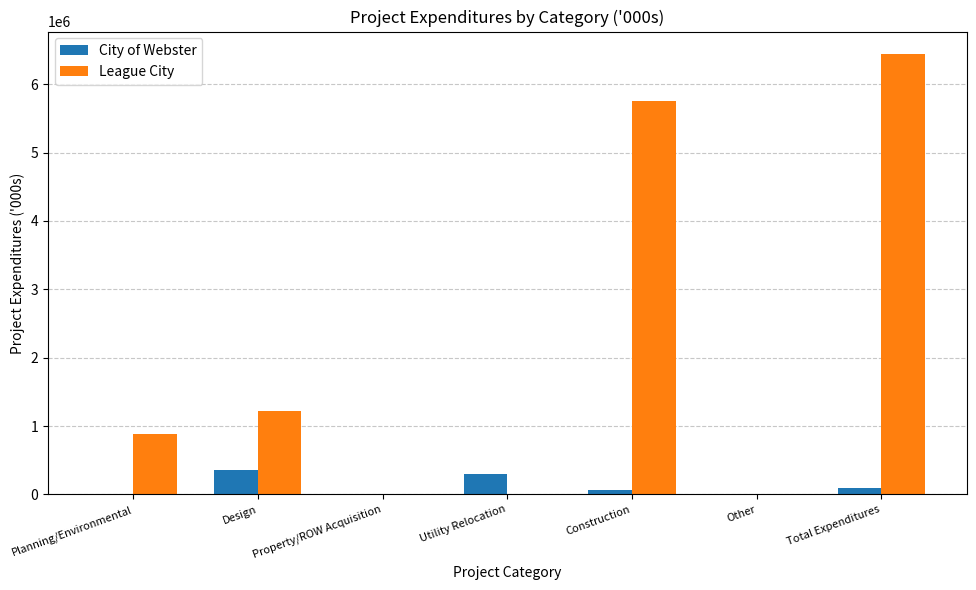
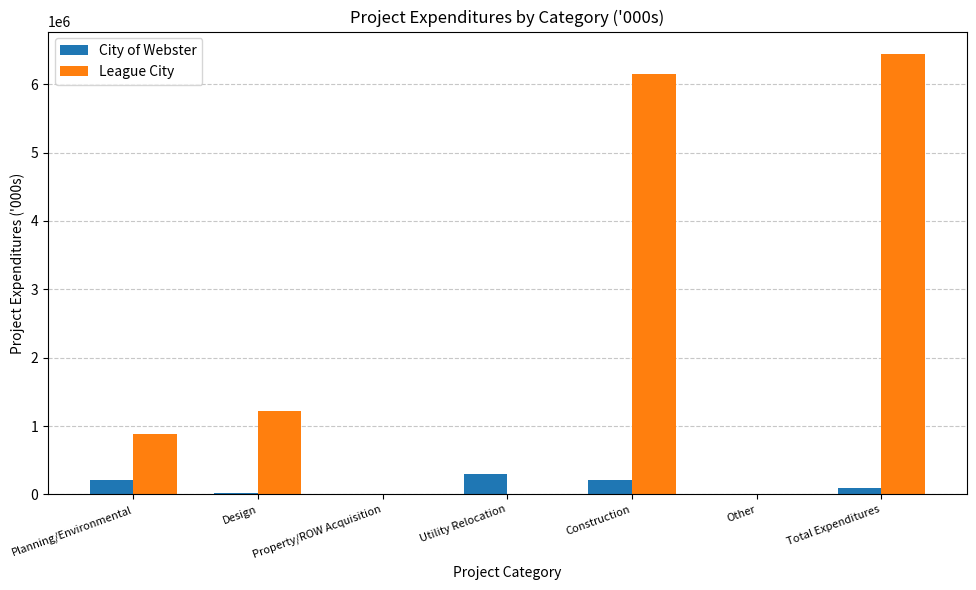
City of Webster, Planning/Environmental: 0 -> 200000
City of Webster, Design: 400000 -> 0
City of Webster, Construction: 100000 -> 200000
League City, Construction: 5800000 -> 6200000
